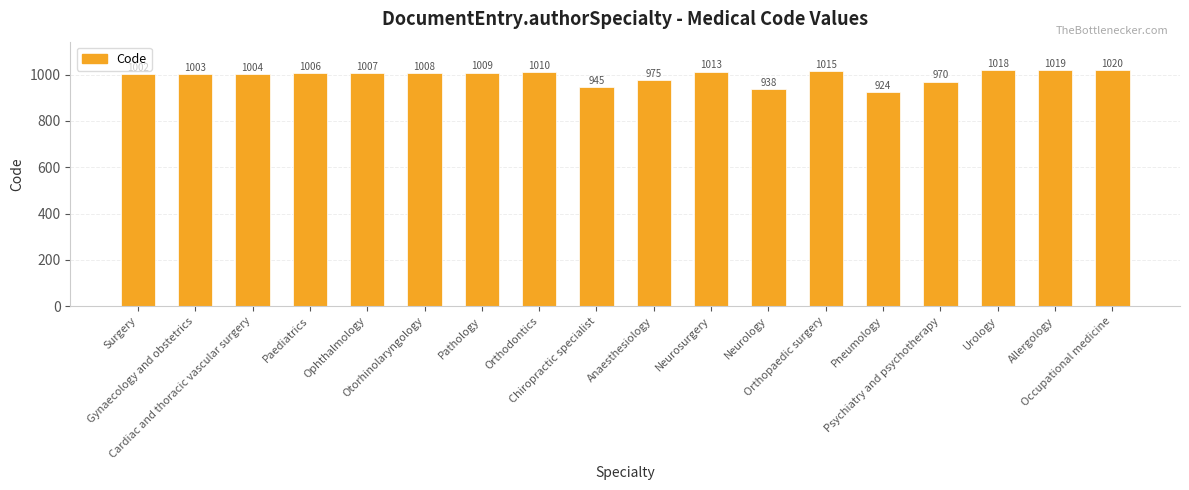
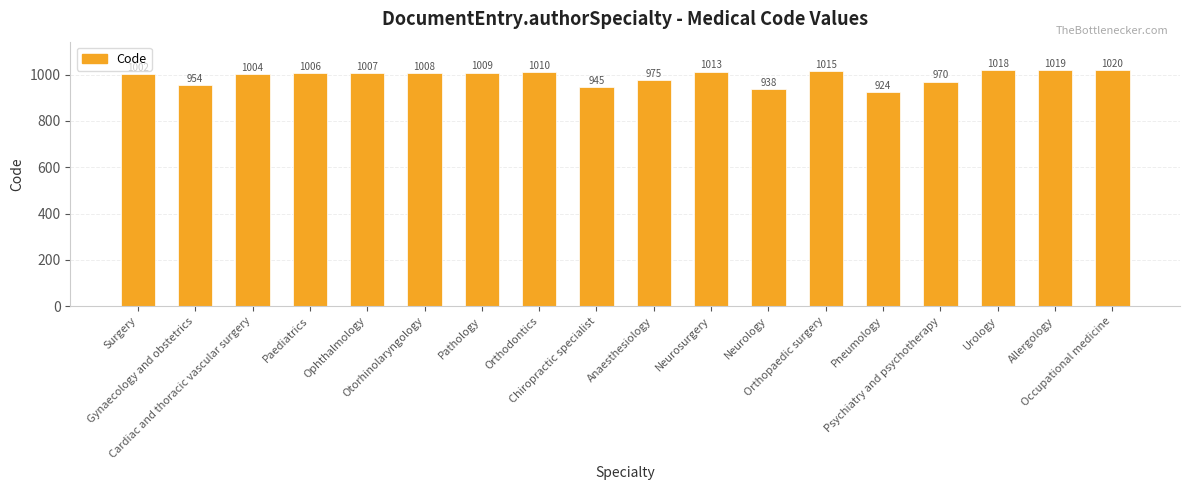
Gynaecology and obstetrics: 1003 -> 954
